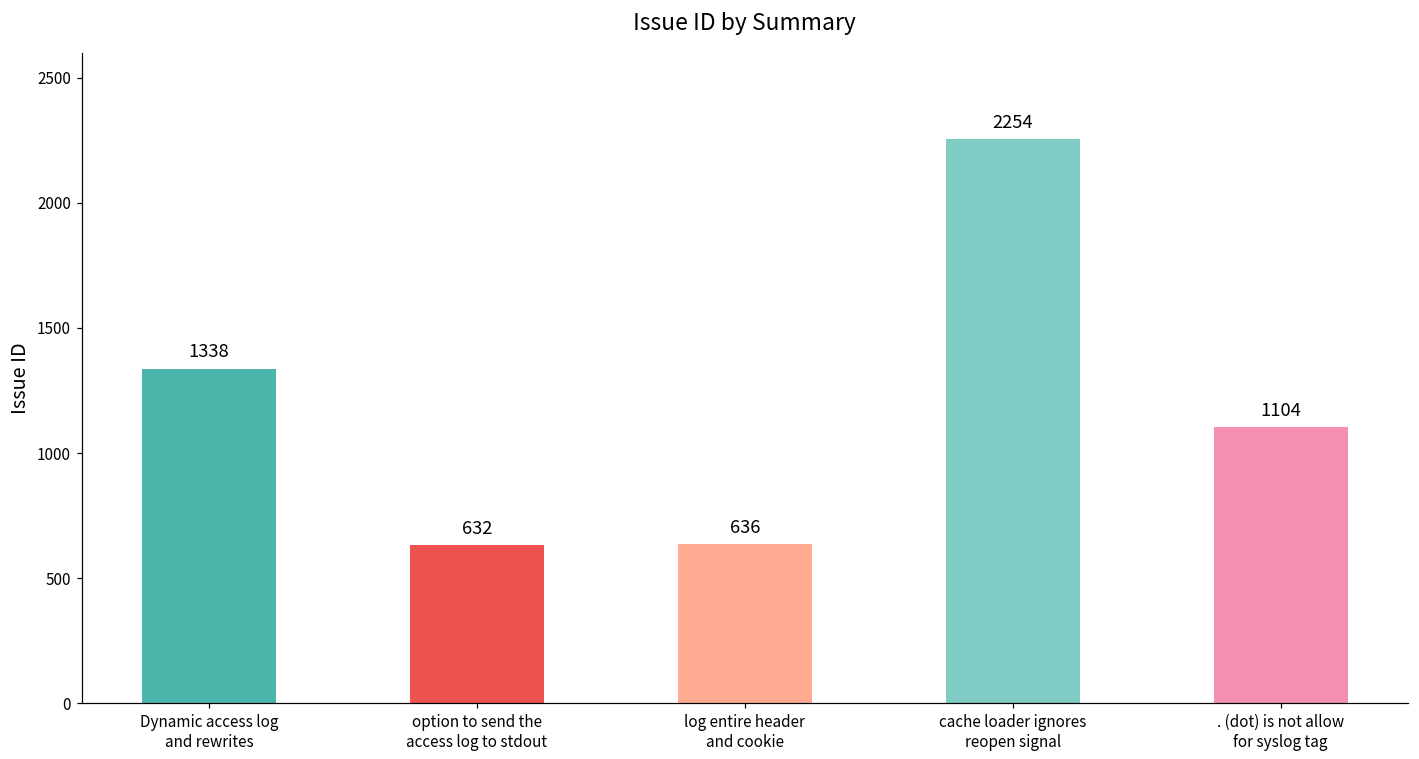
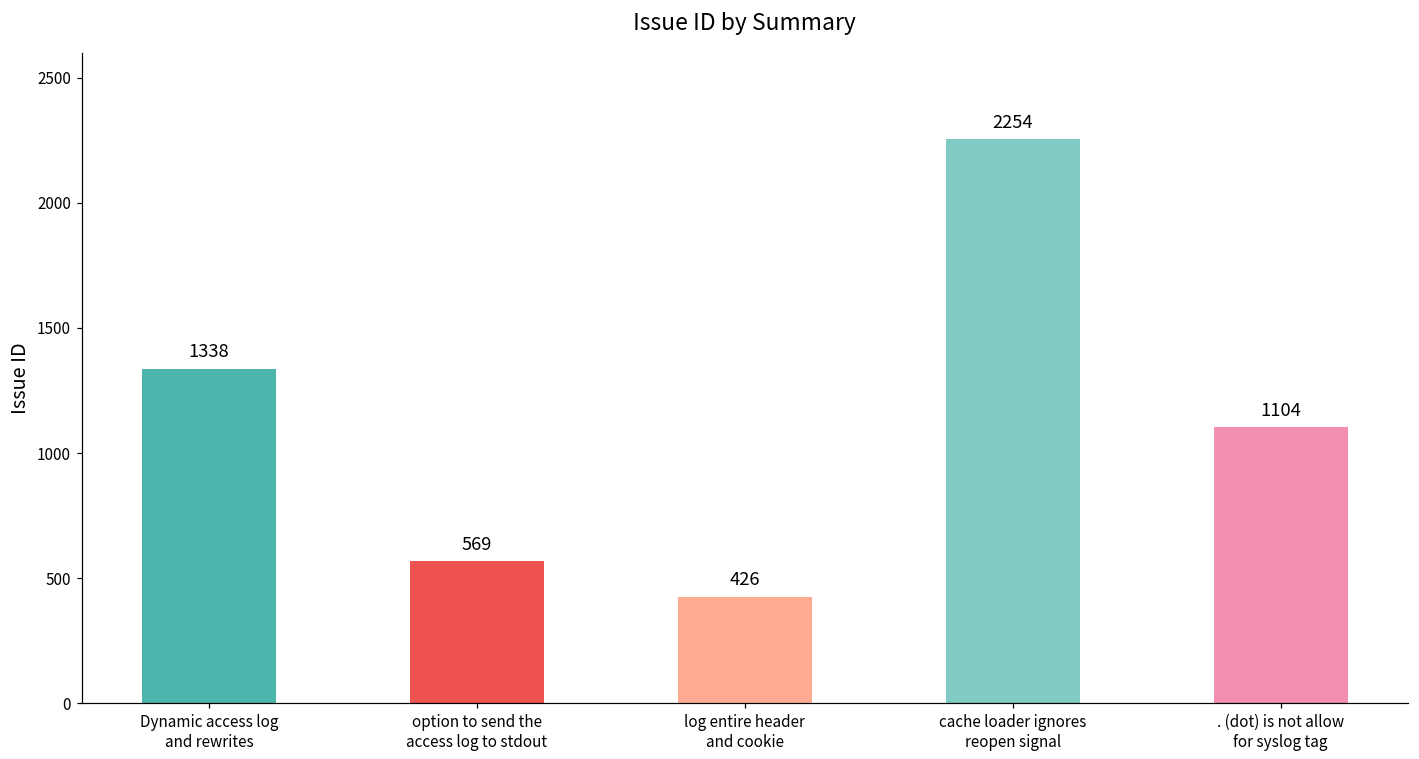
option to send the access log to stdout: 632 -> 569
log entire header and cookie: 636 -> 426
